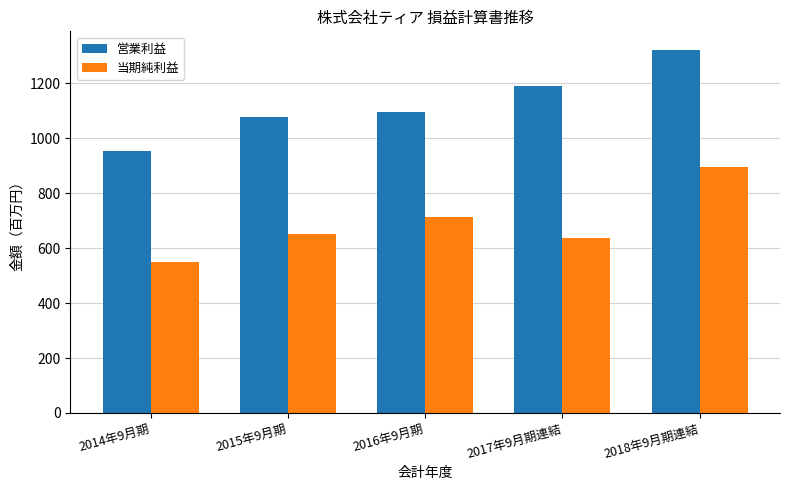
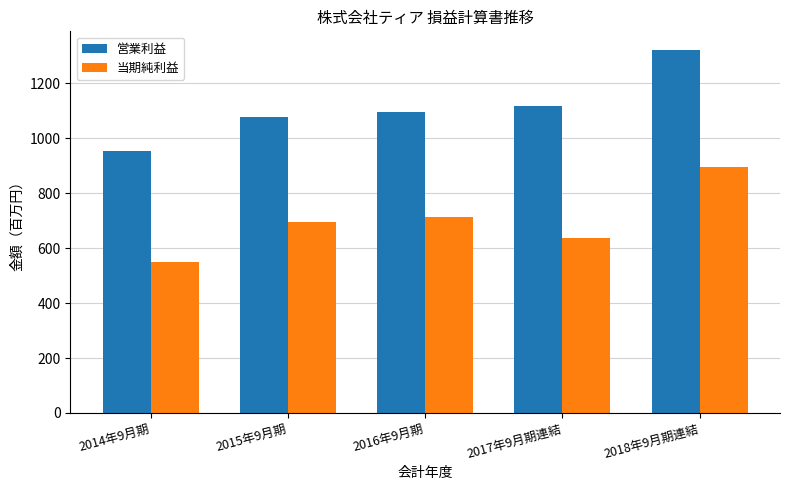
当期純利益, 2015年9月期: 650 -> 700
営業利益, 2017年9月期連結: 1190 -> 1120
